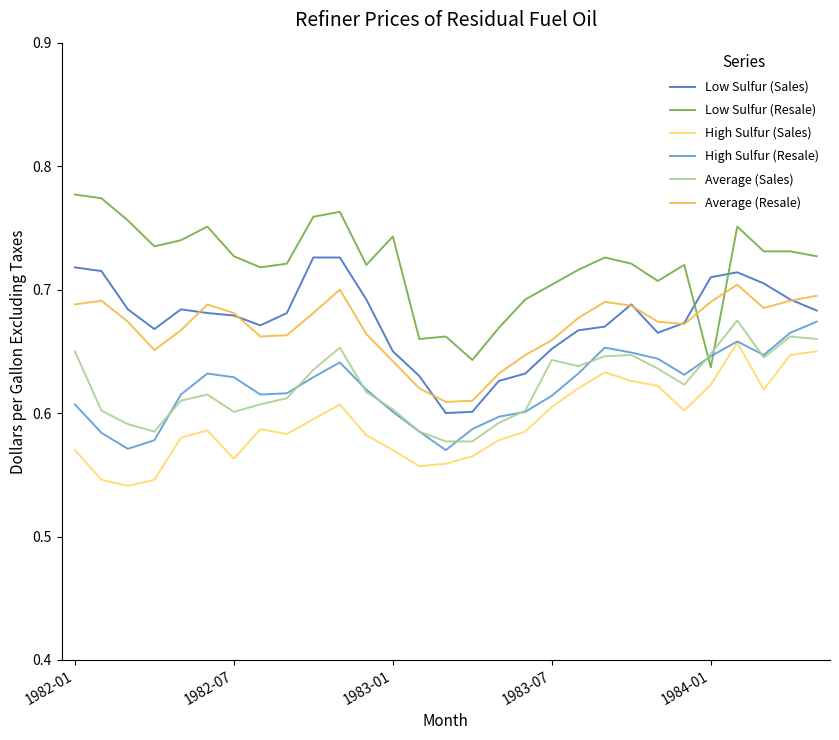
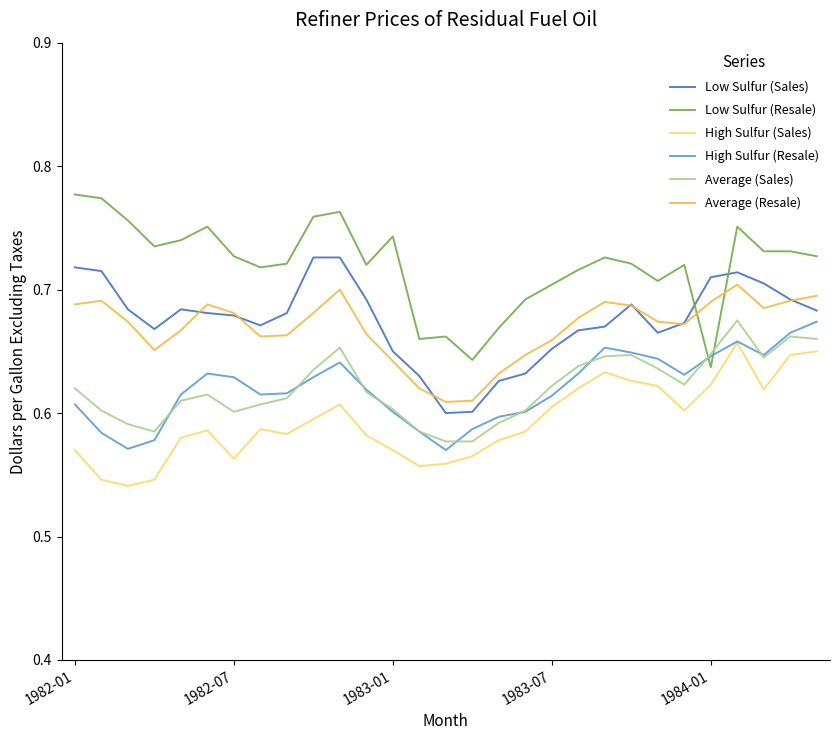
Average (Sales), 1982-01: 0.65 -> 0.62
Average (Sales), 1983-07: 0.643 -> 0.622
